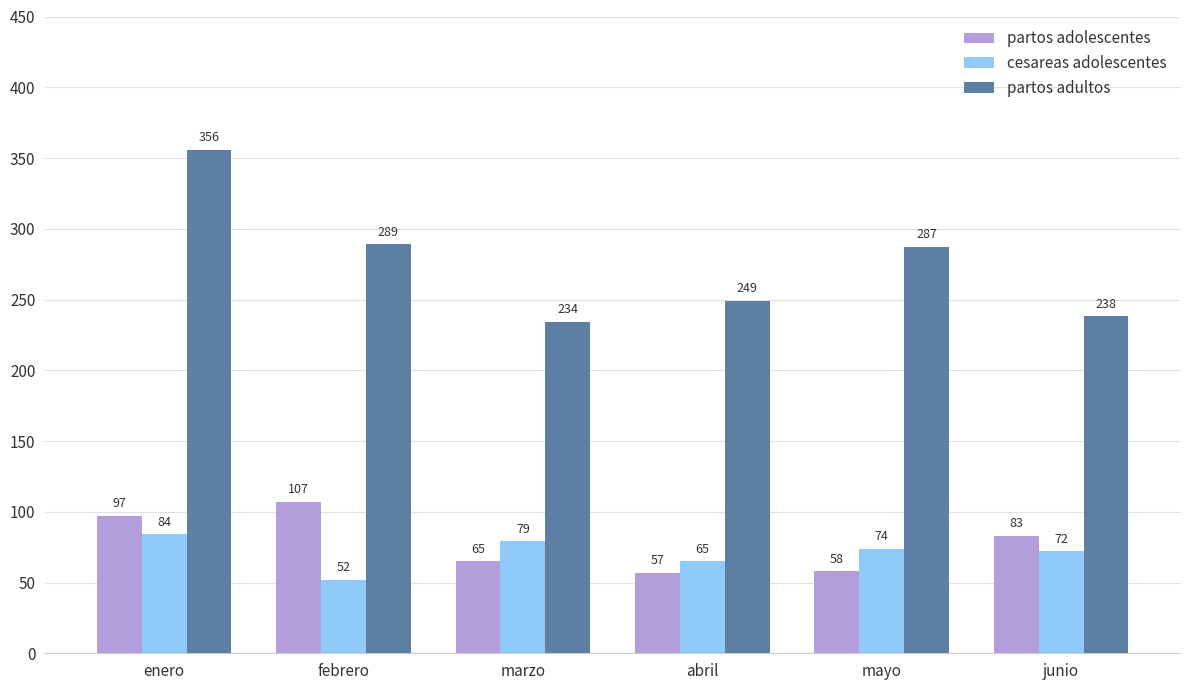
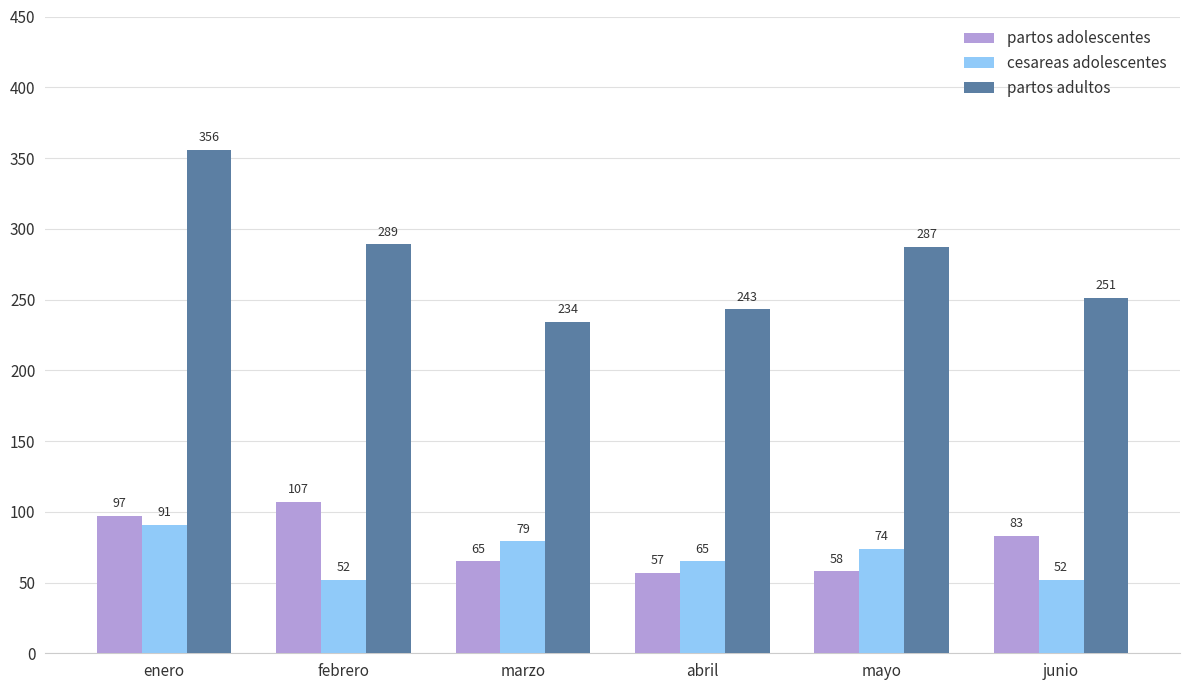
cesareas adolescentes, enero: 84 -> 91
partos adultos, abril: 249 -> 243
cesareas adolescentes, junio: 72 -> 52
partos adultos, junio: 238 -> 251
